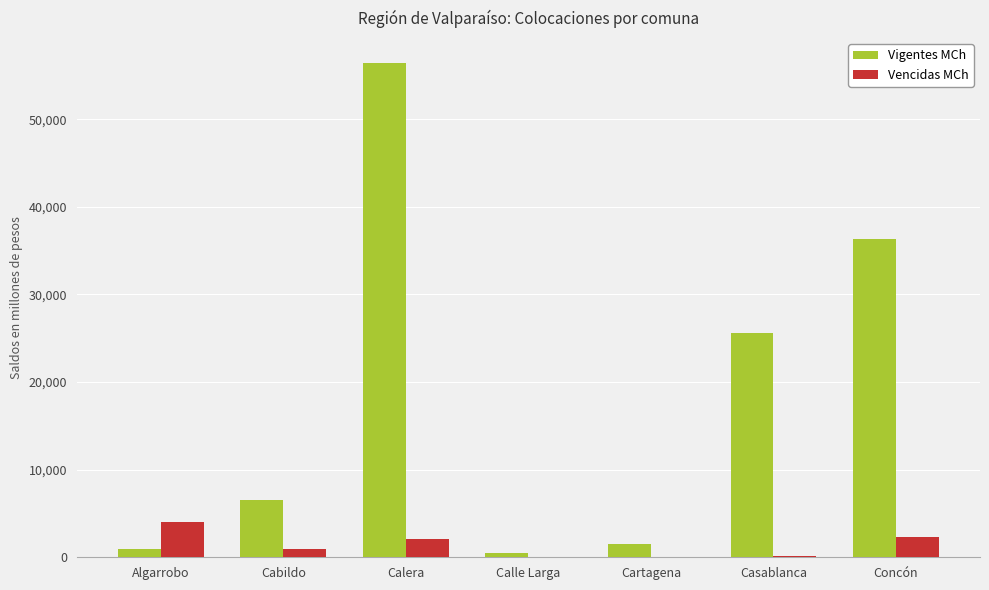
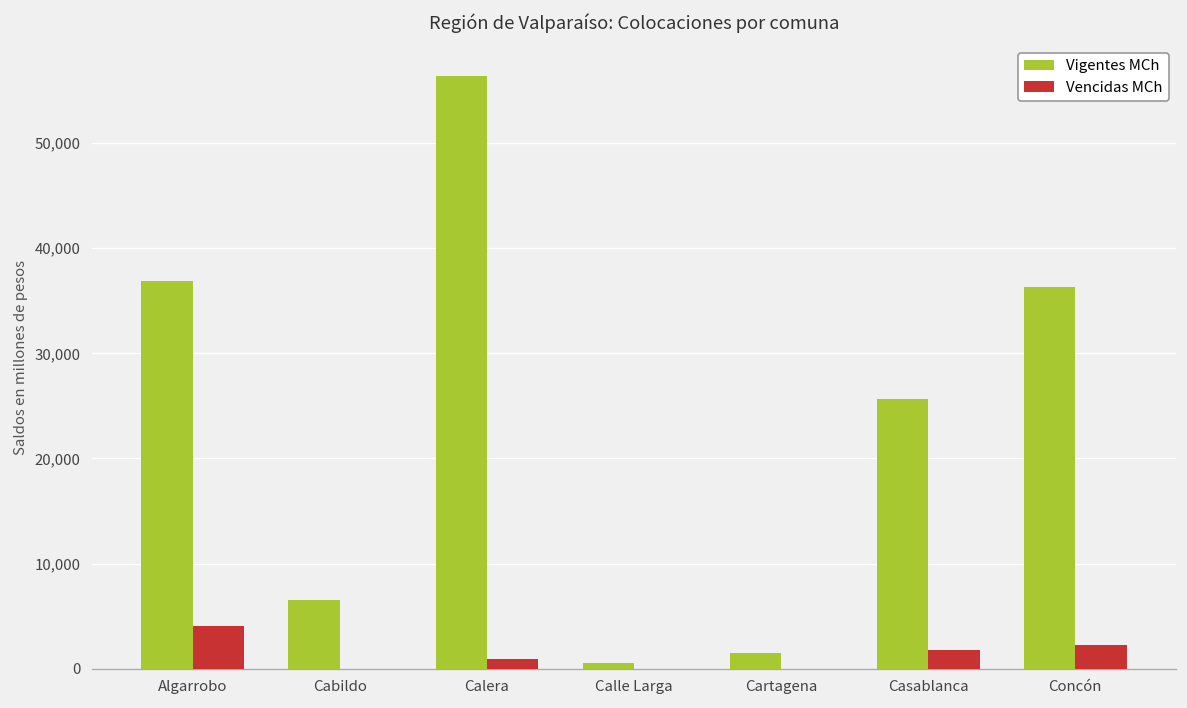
Vigentes MCh, Algarrobo: 1,000 -> 37,000
Vencidas MCh, Cabildo: 1,000 -> 0
Vencidas MCh, Calera: 2,000 -> 1,000
Vencidas MCh, Casablanca: 0 -> 2,000
